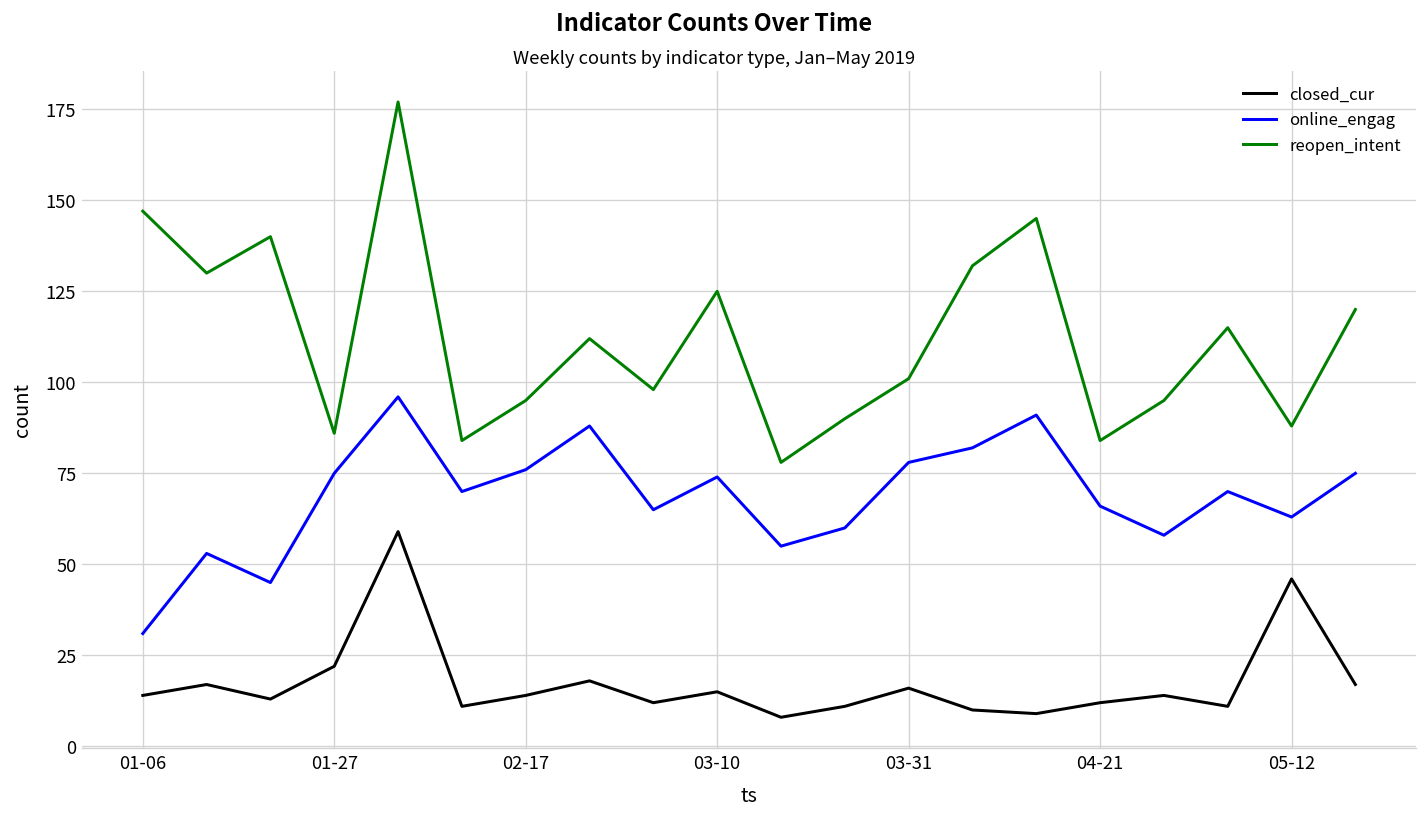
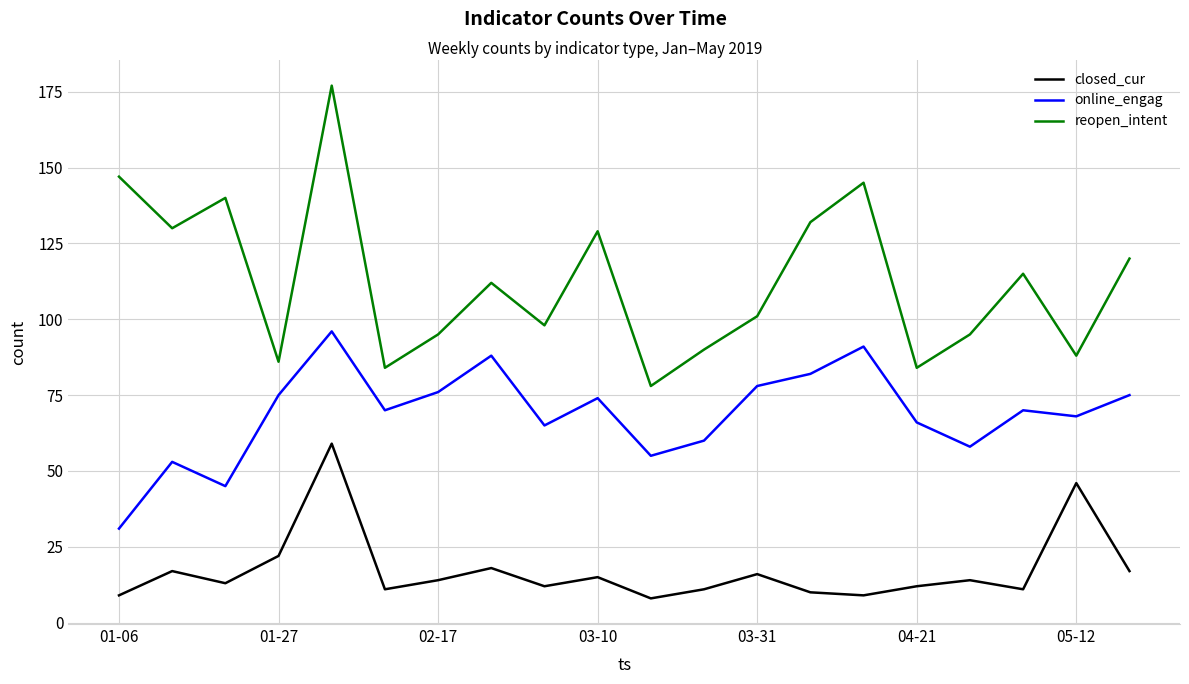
closed_cur, 01-06: 14 -> 9
reopen_intent, 03-10: 125 -> 129
online_engag, 05-12: 63 -> 68
